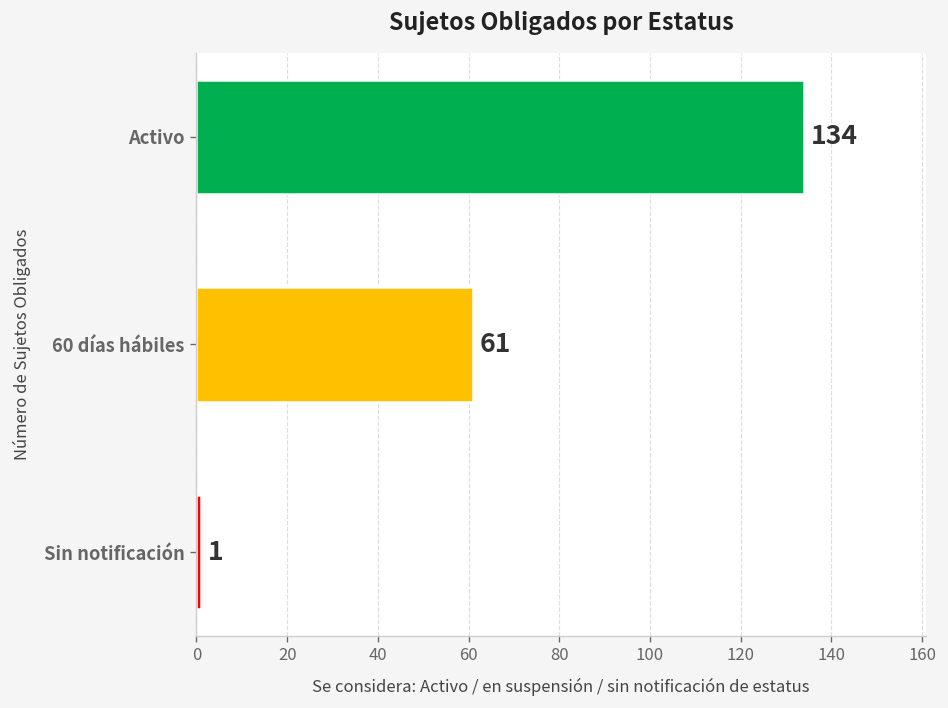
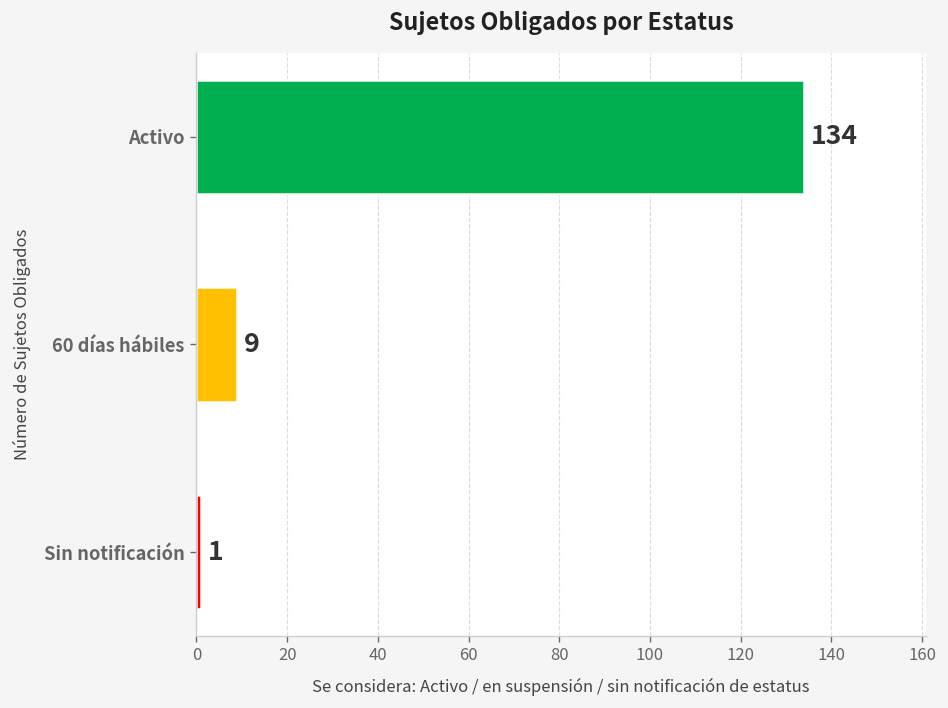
60 días hábiles: 61 -> 9
